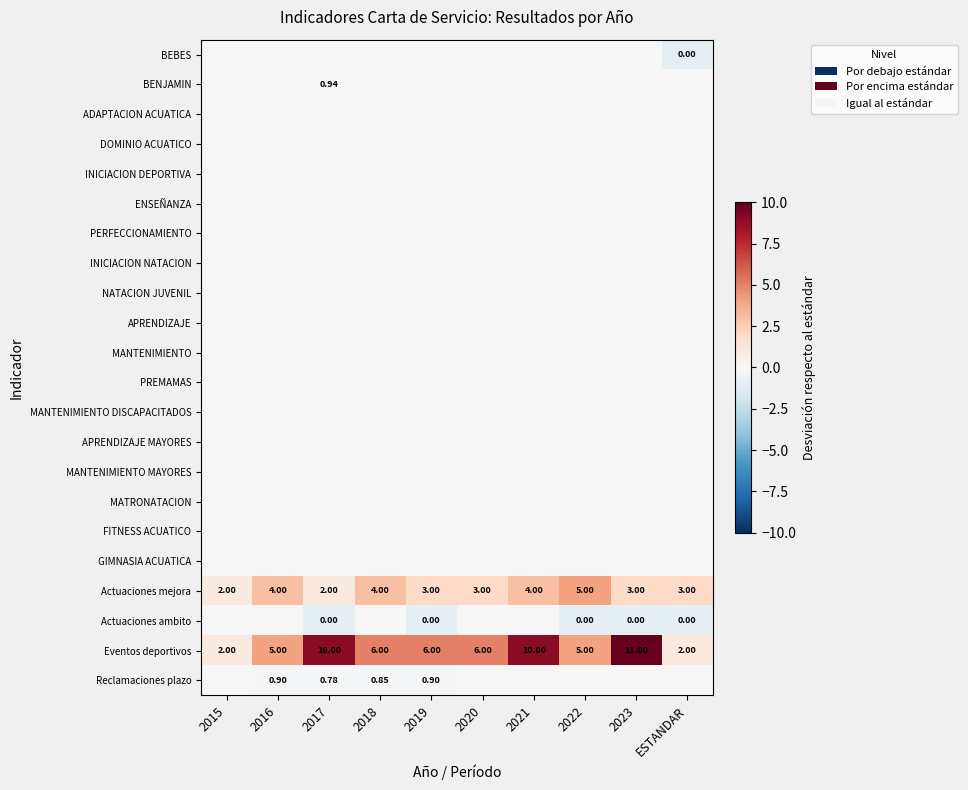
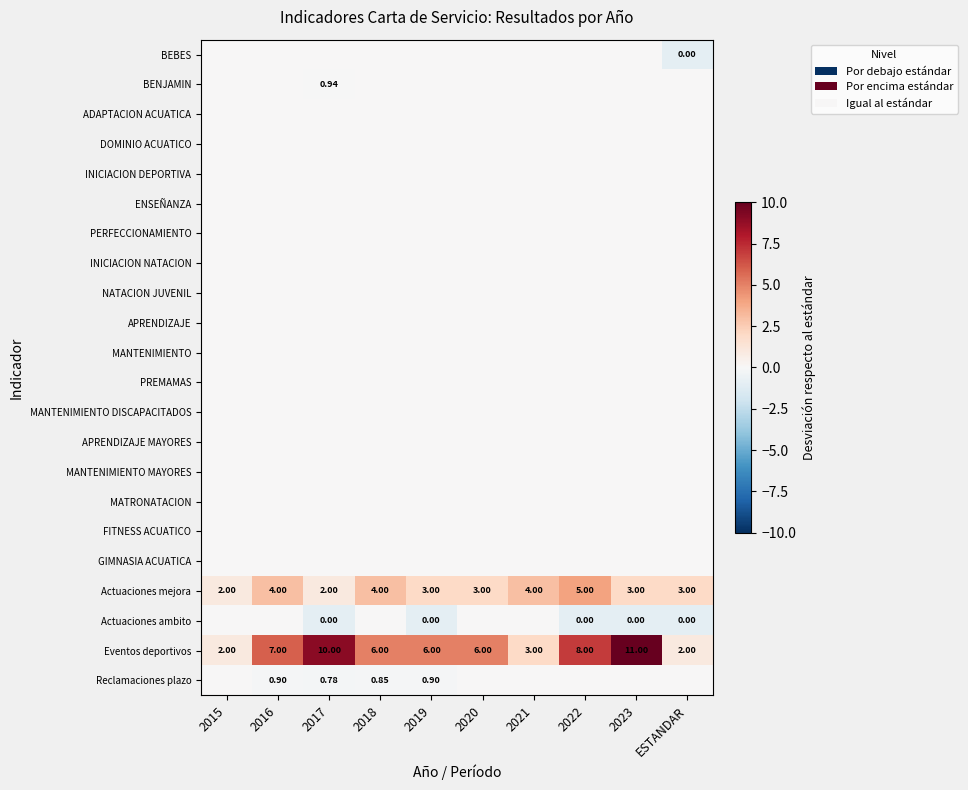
Eventos deportivos, 2016: 5.00 -> 7.00
Eventos deportivos, 2021: 10.00 -> 3.00
Eventos deportivos, 2022: 5.00 -> 8.00
